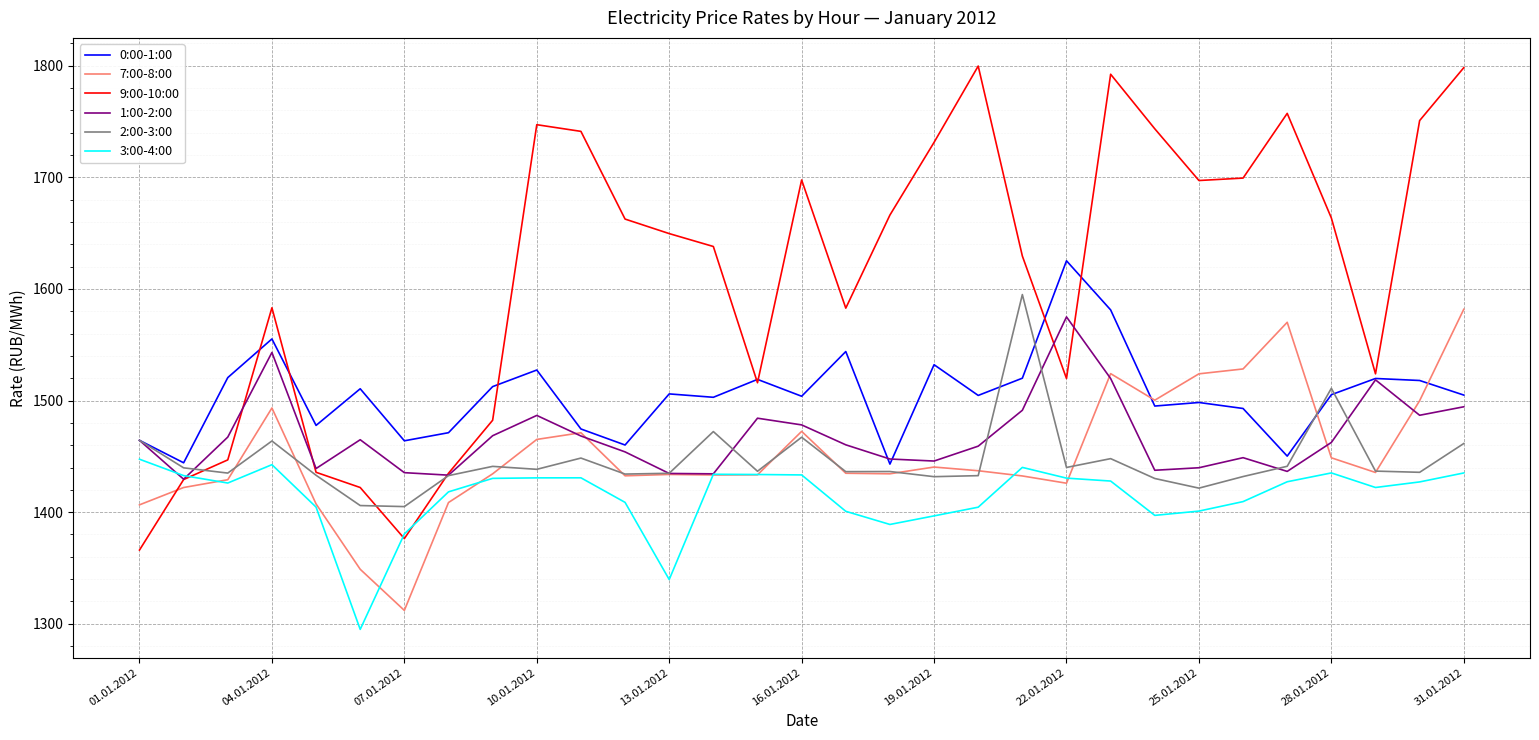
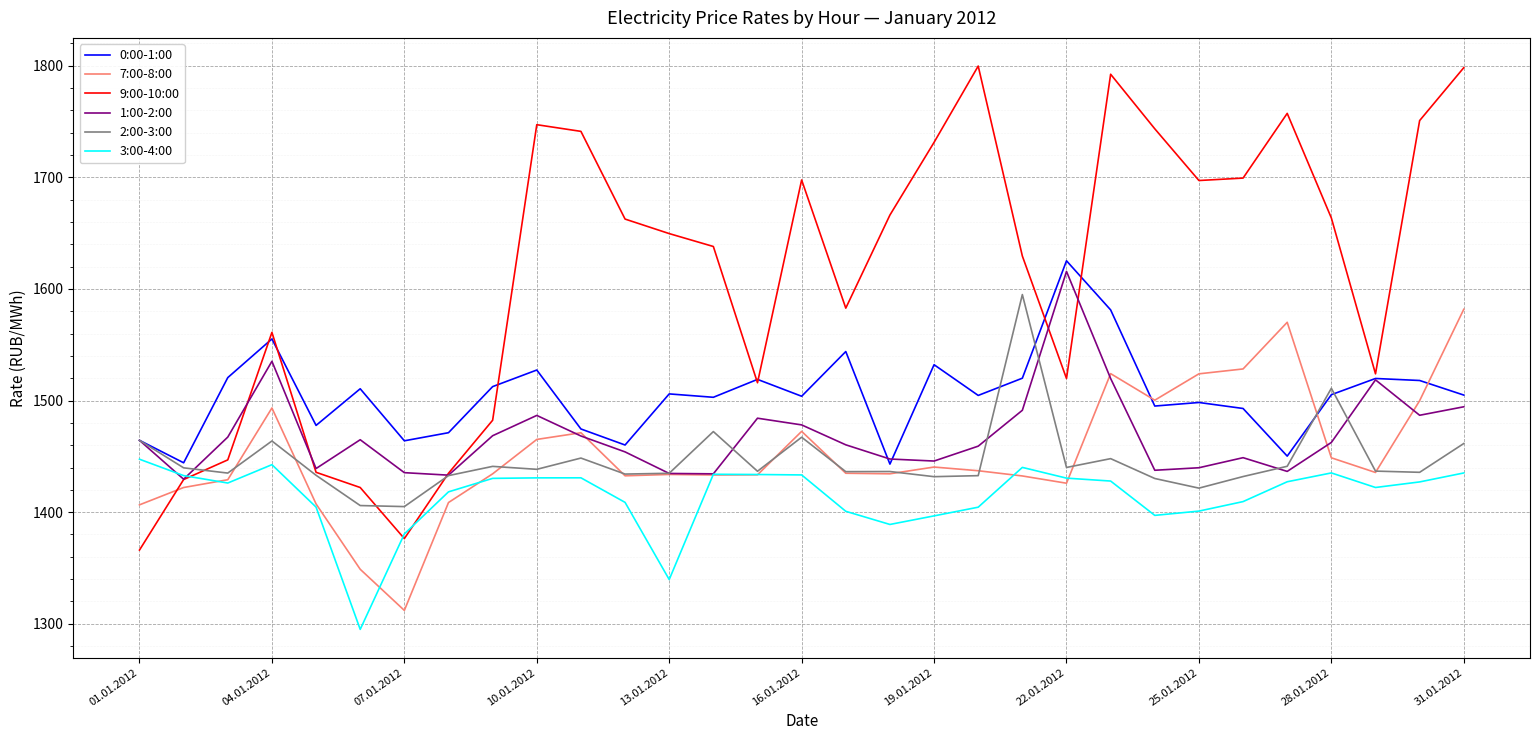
9:00-10:00, 04.01.2012: 1583 -> 1561
1:00-2:00, 04.01.2012: 1543 -> 1535
1:00-2:00, 22.01.2012: 1575 -> 1616
